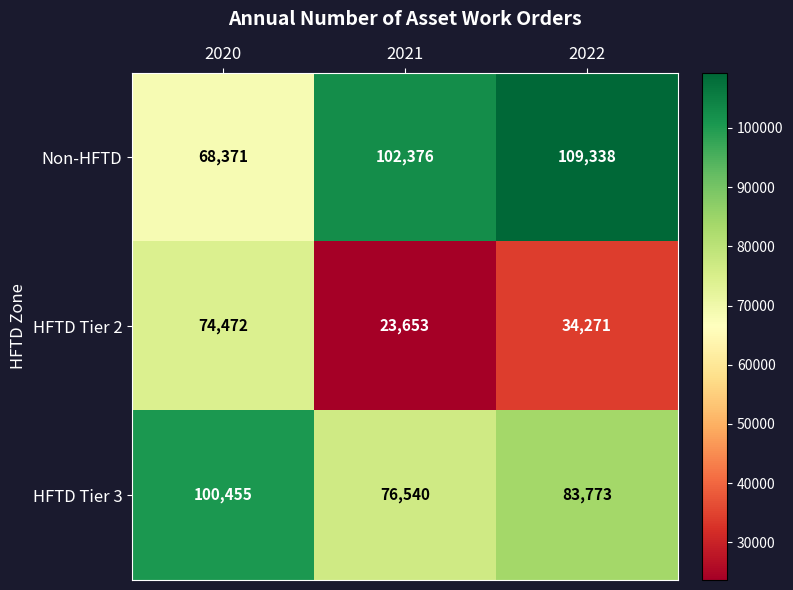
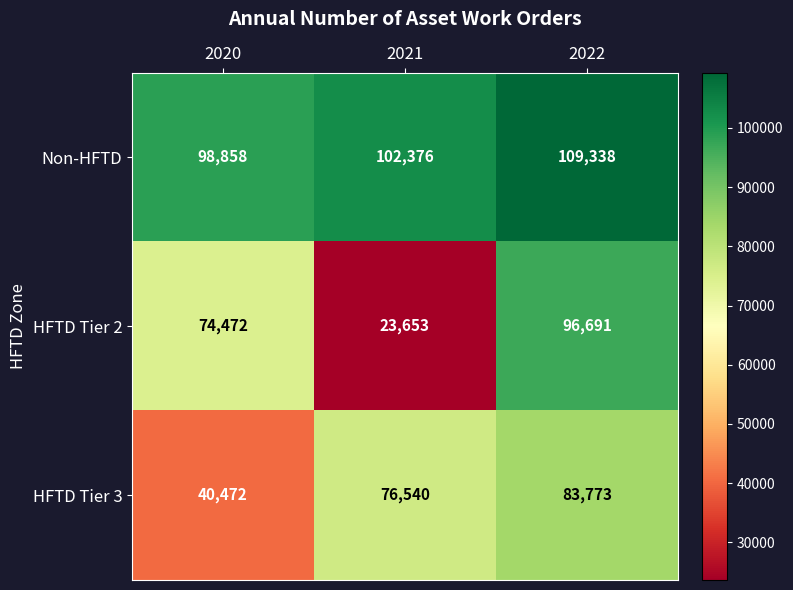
Non-HFTD, 2020: 68,371 -> 98,858
HFTD Tier 2, 2022: 34,271 -> 96,691
HFTD Tier 3, 2020: 100,455 -> 40,472
